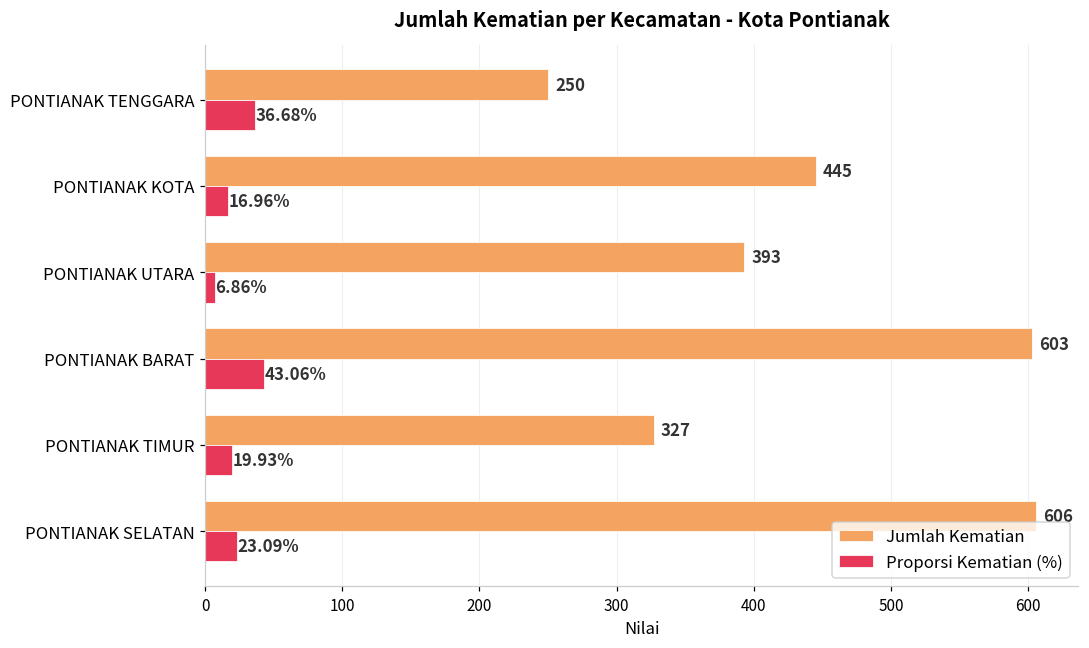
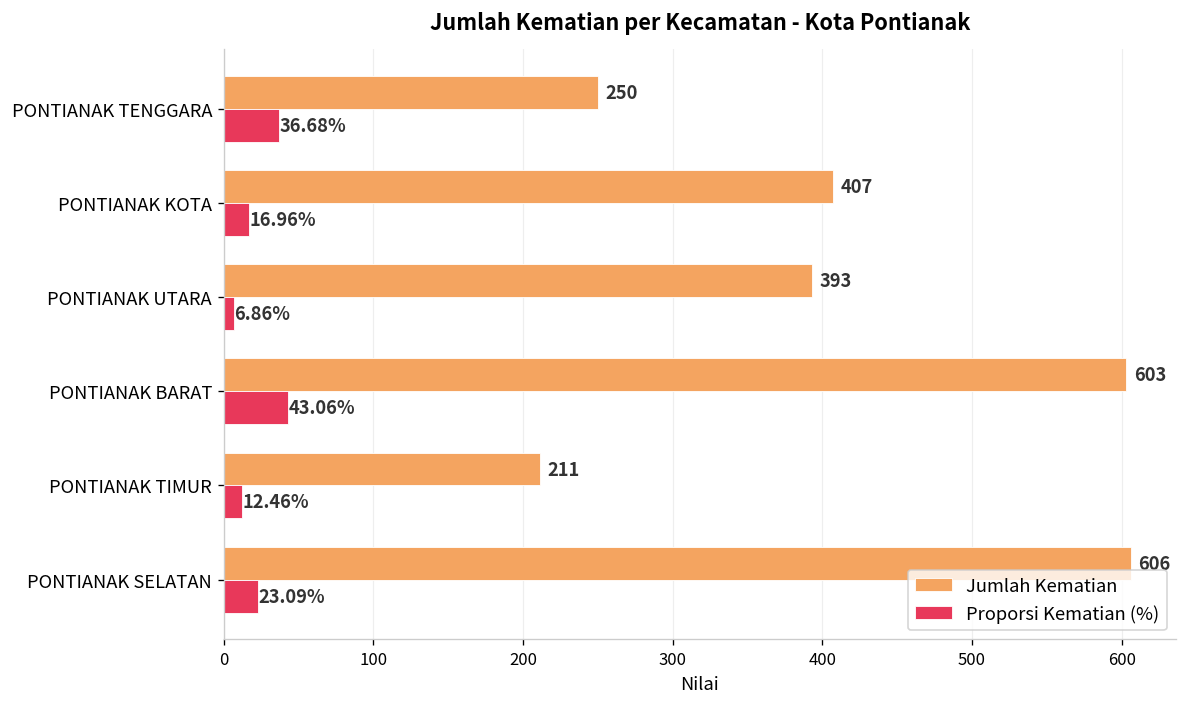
Jumlah Kematian, PONTIANAK KOTA: 445 -> 407
Jumlah Kematian, PONTIANAK TIMUR: 327 -> 211
Proporsi Kematian (%), PONTIANAK TIMUR: 19.93% -> 12.46%
